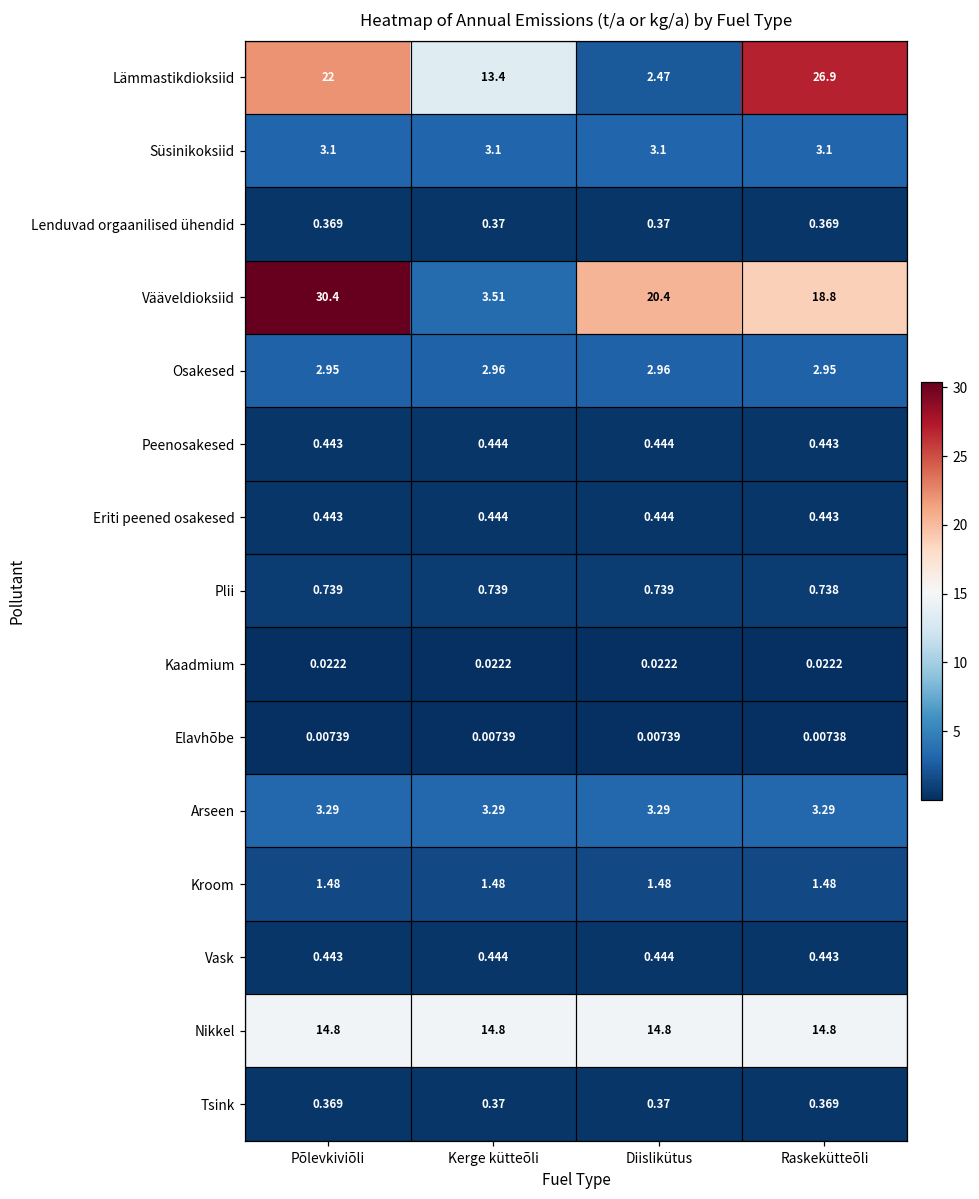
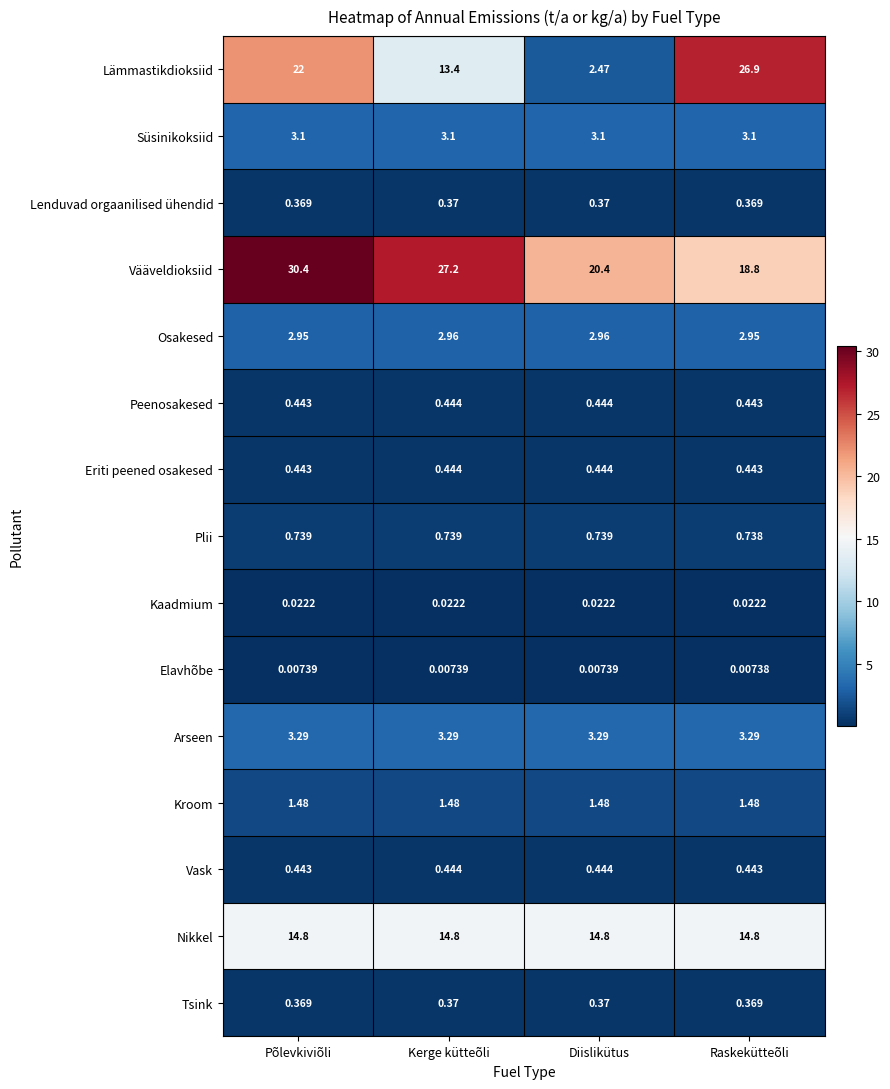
Vääveldioksiid, Kerge kütteõli: 3.51 -> 27.2
